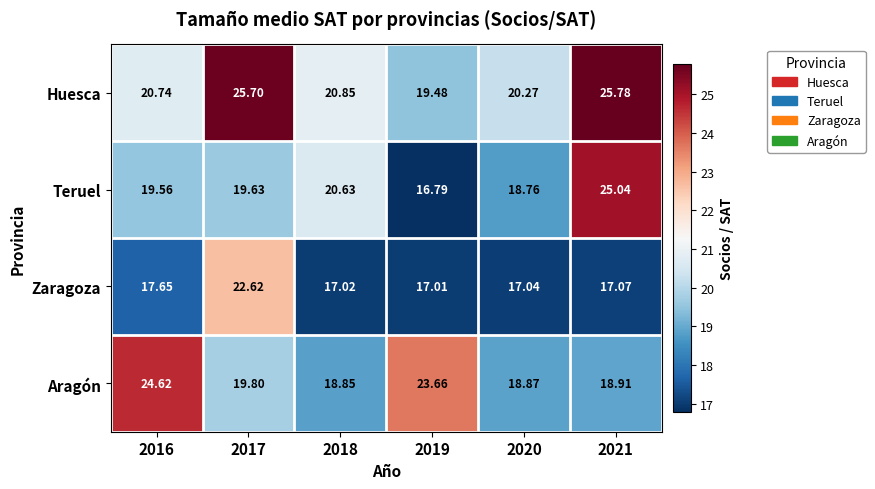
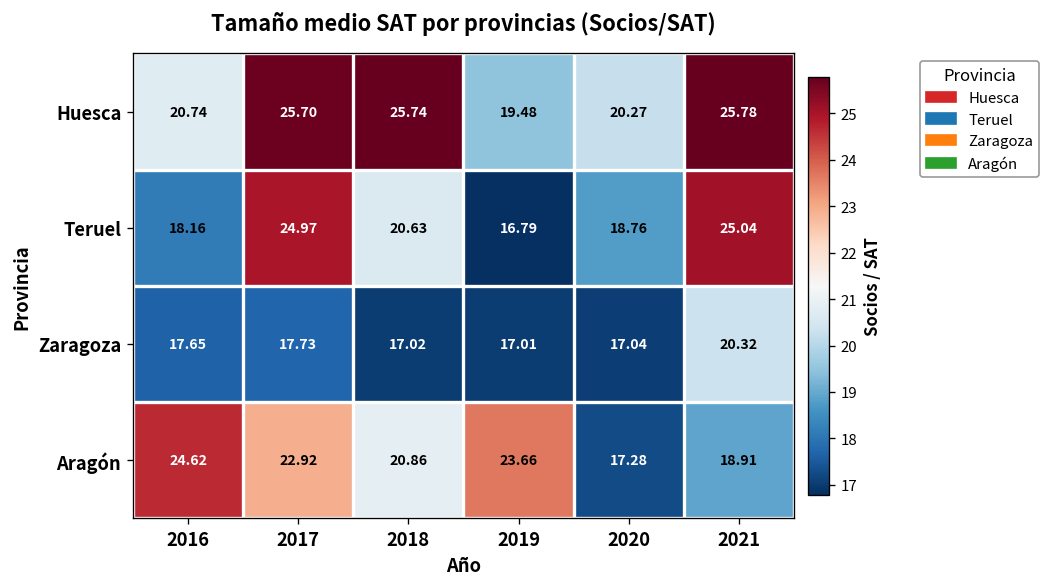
Huesca, 2018: 20.85 -> 25.74
Teruel, 2016: 19.56 -> 18.16
Teruel, 2017: 19.63 -> 24.97
Zaragoza, 2017: 22.62 -> 17.73
Zaragoza, 2021: 17.07 -> 20.32
Aragón, 2017: 19.80 -> 22.92
Aragón, 2018: 18.85 -> 20.86
Aragón, 2020: 18.87 -> 17.28
